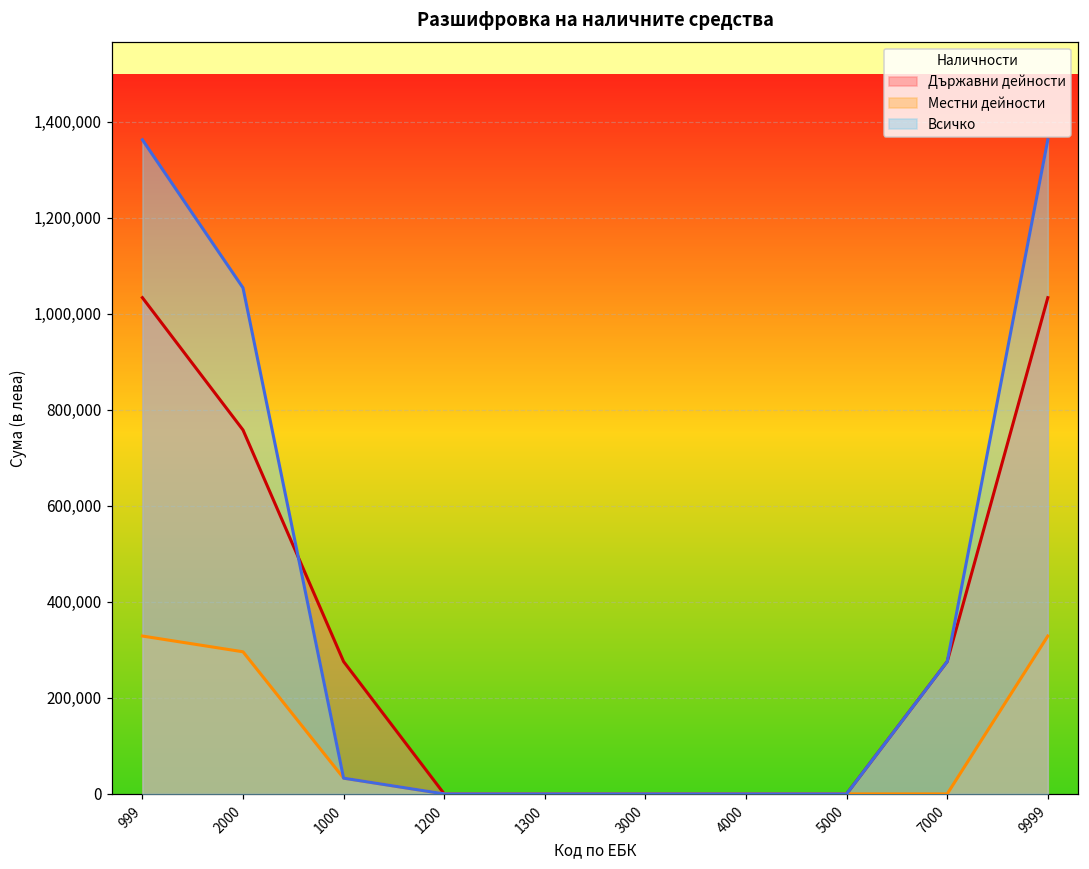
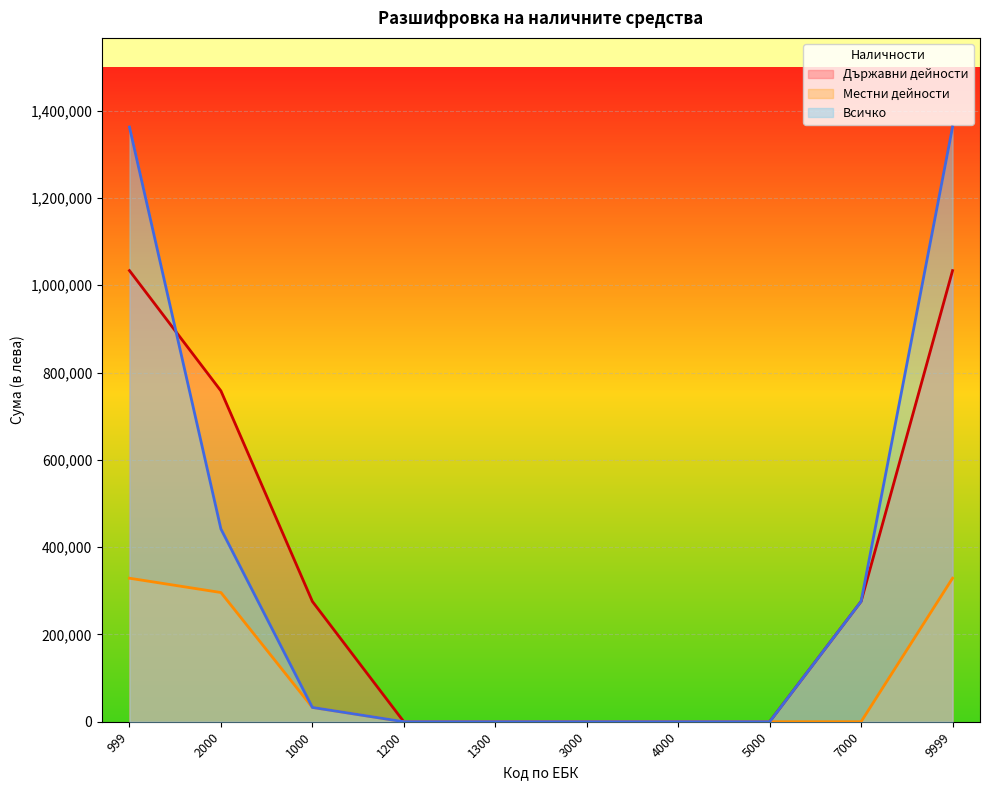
Всичко, 2000: 1,050,000 -> 440,000
